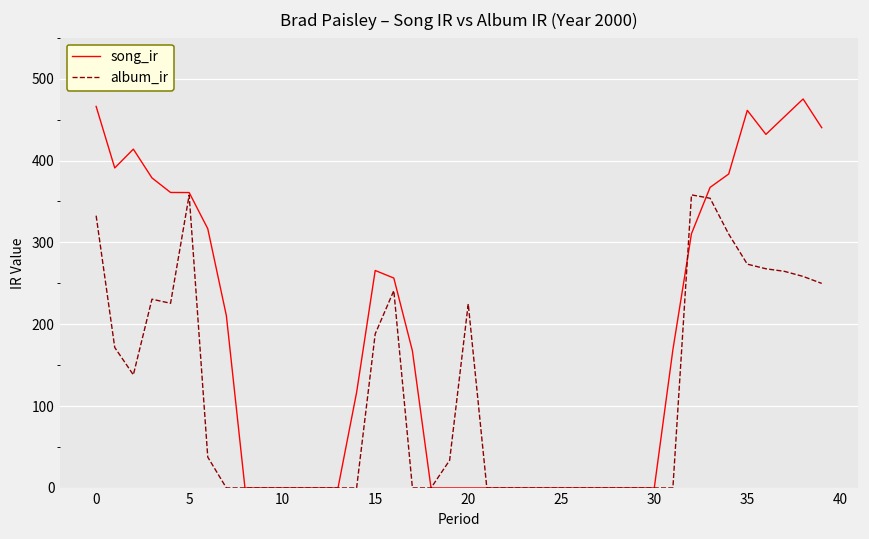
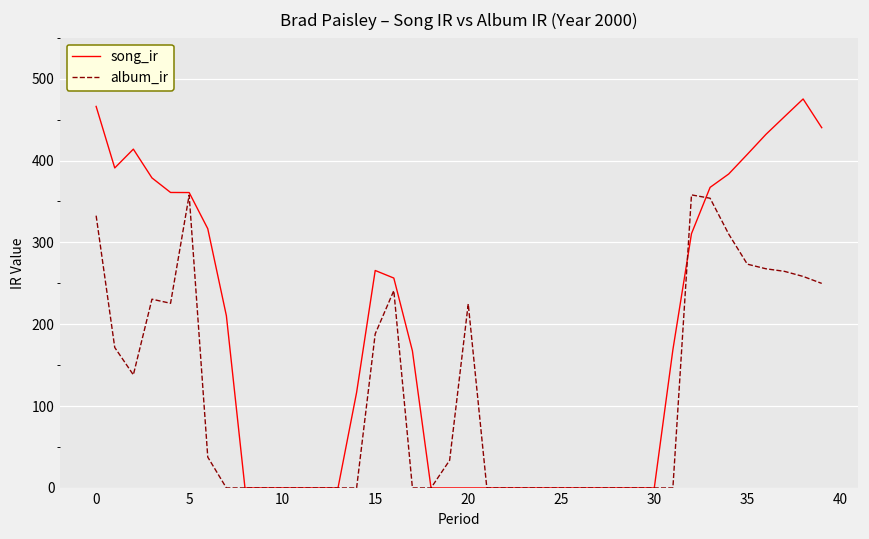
song_ir, 35: 460 -> 410
